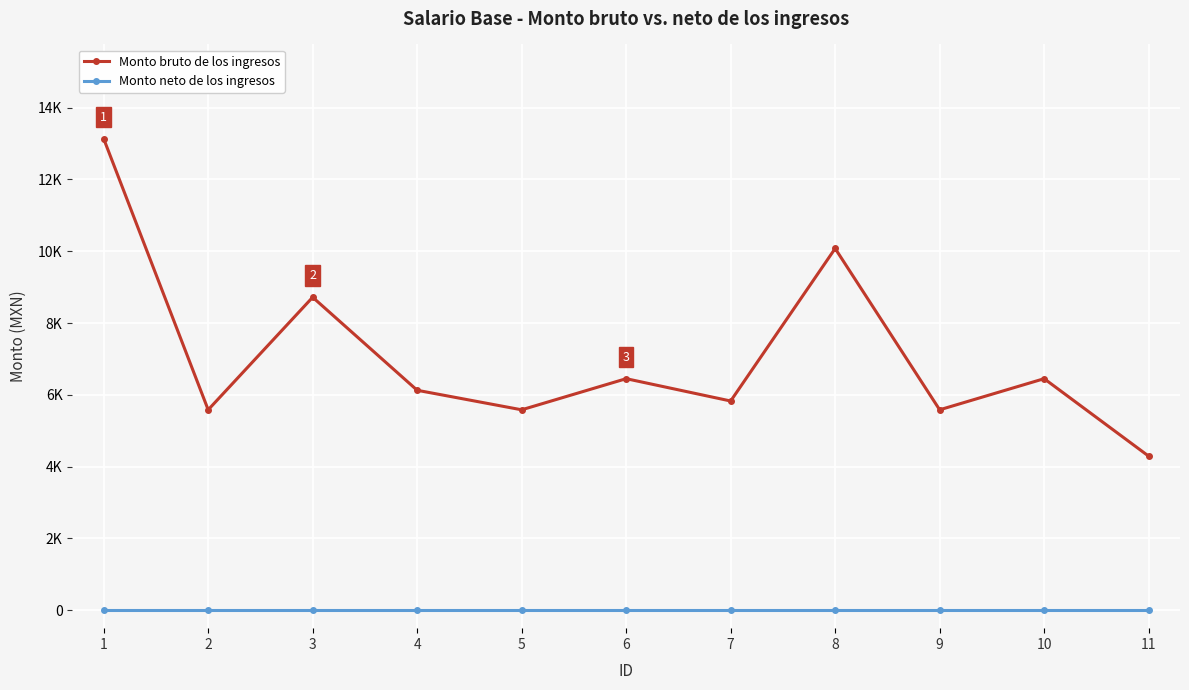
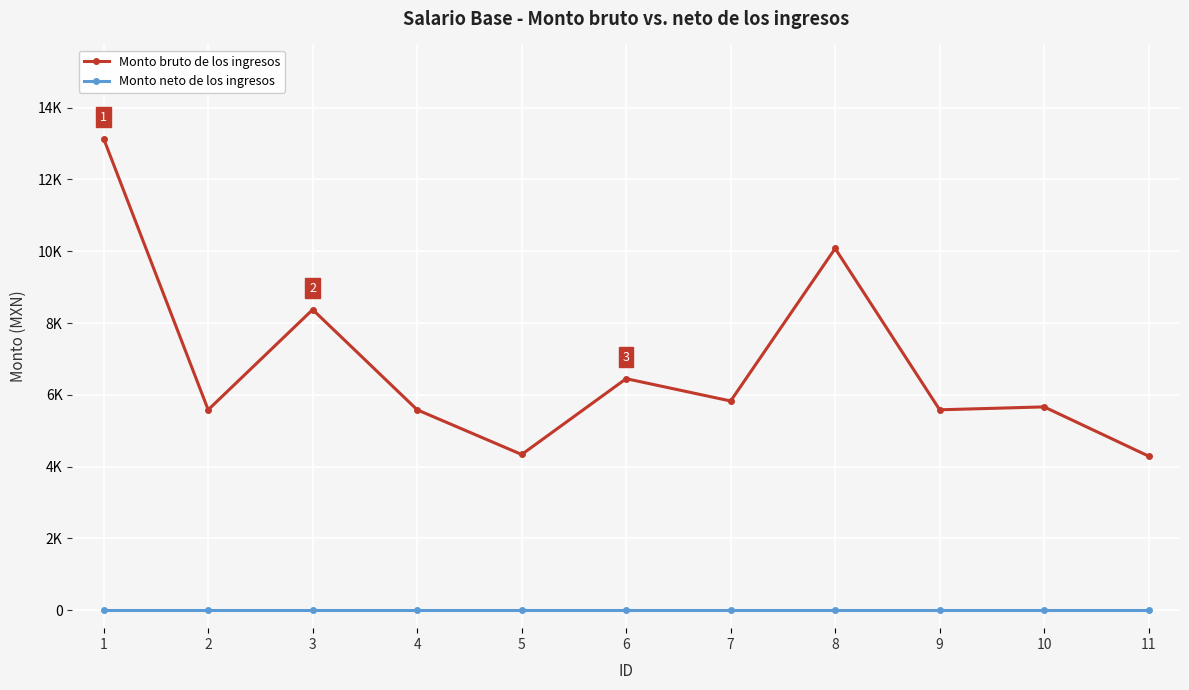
Monto bruto de los ingresos, 3: 8700 -> 8400
Monto bruto de los ingresos, 4: 6100 -> 5600
Monto bruto de los ingresos, 5: 5600 -> 4300
Monto bruto de los ingresos, 10: 6500 -> 5700
